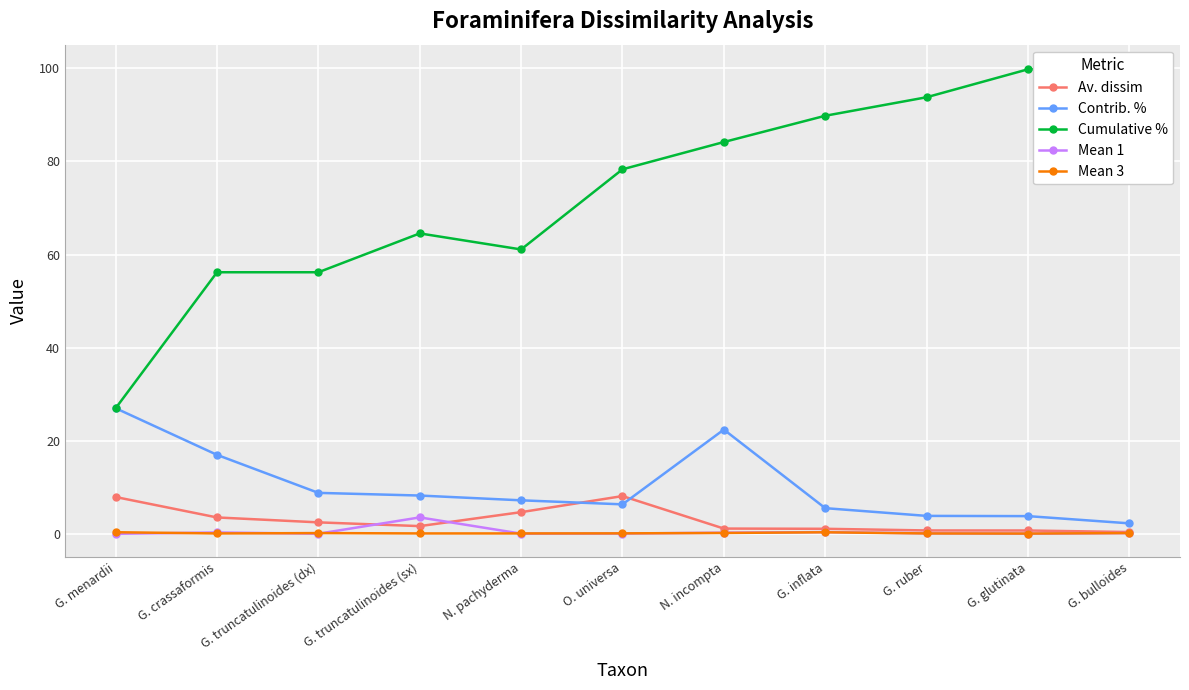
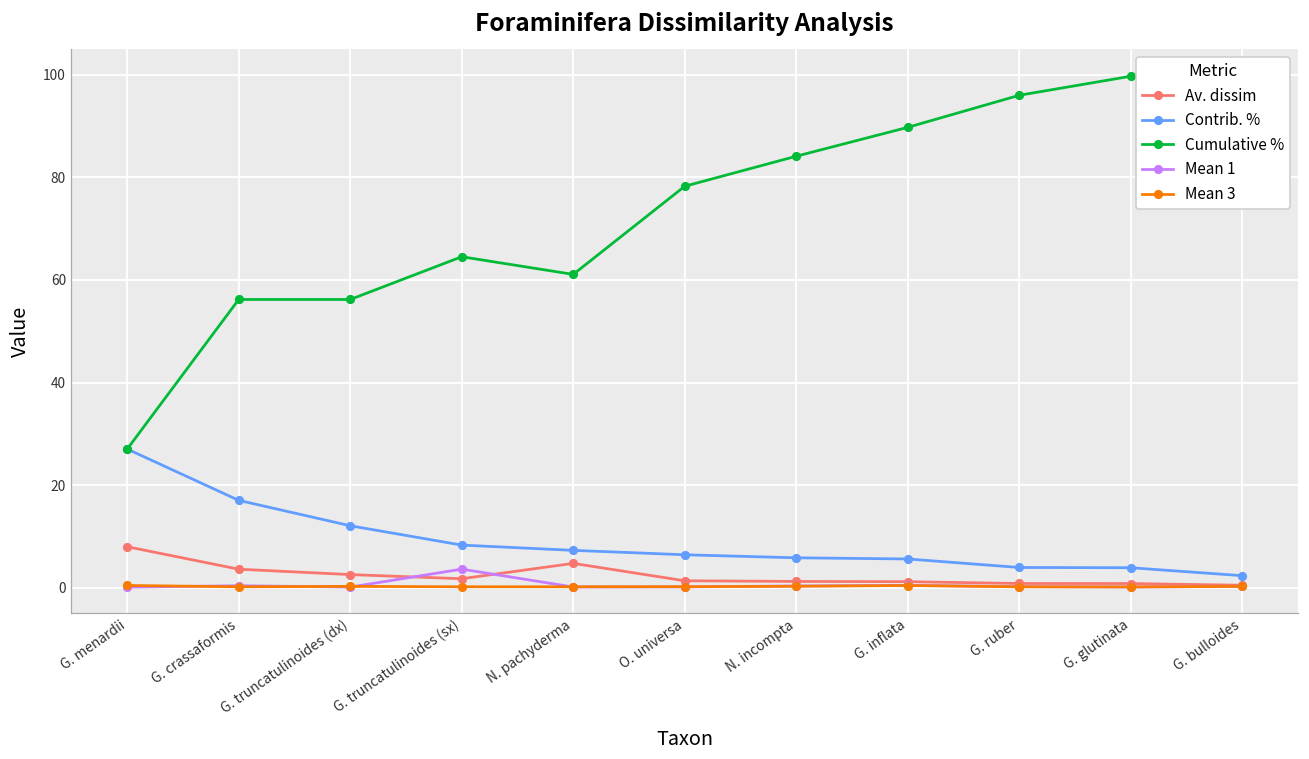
Contrib. %, G. truncatulinoides (dx): 9 -> 12
Av. dissim, O. universa: 8 -> 1
Contrib. %, N. incompta: 22 -> 6
Cumulative %, G. ruber: 94 -> 96
